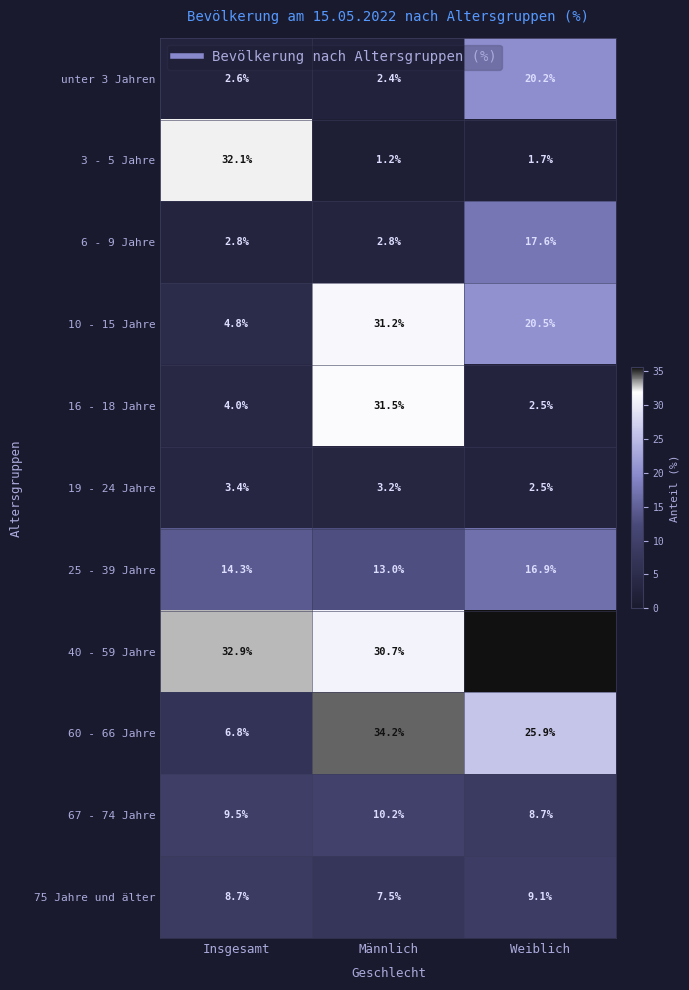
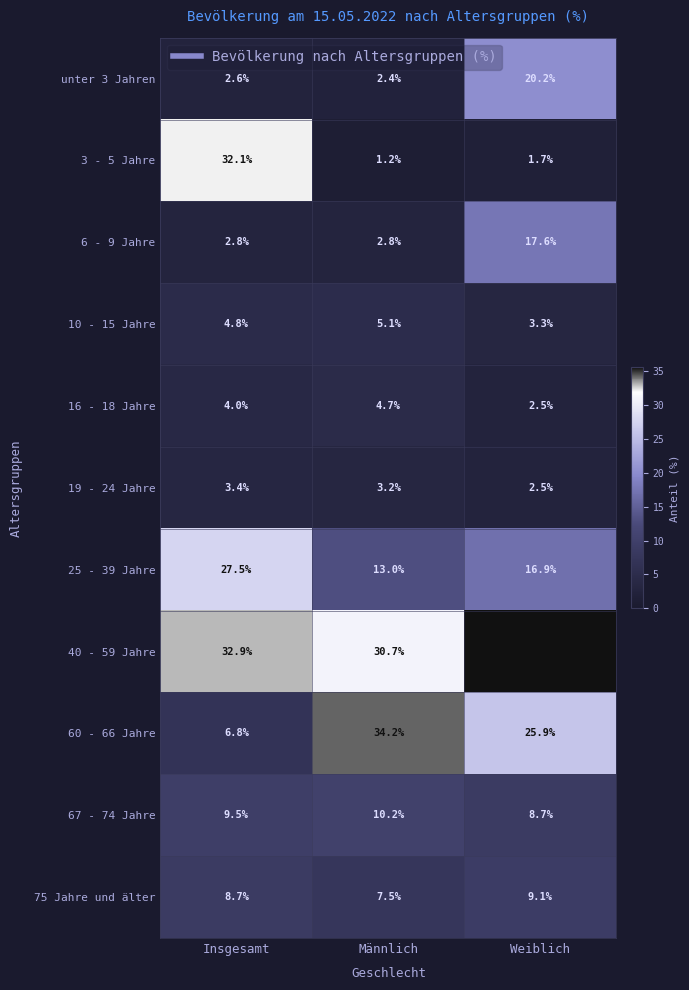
10 - 15 Jahre, Männlich: 31.2% -> 5.1%
10 - 15 Jahre, Weiblich: 20.5% -> 3.3%
16 - 18 Jahre, Männlich: 31.5% -> 4.7%
25 - 39 Jahre, Insgesamt: 14.3% -> 27.5%
